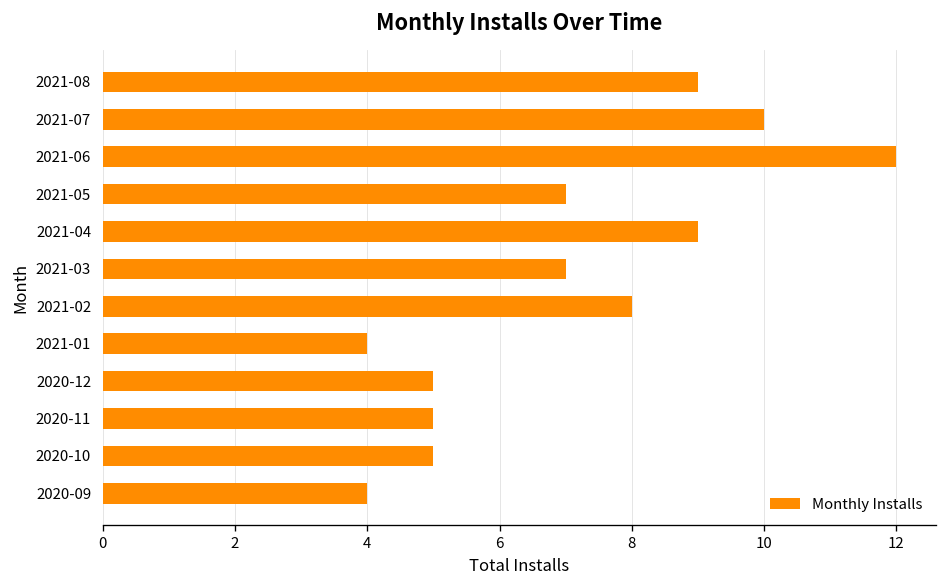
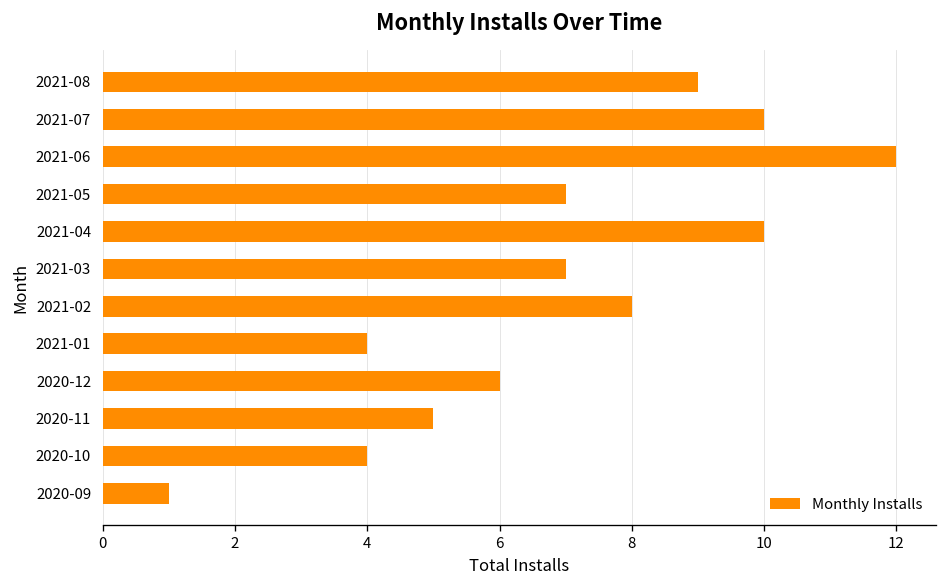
2021-04: 9 -> 10
2020-12: 5 -> 6
2020-10: 5 -> 4
2020-09: 4 -> 1
